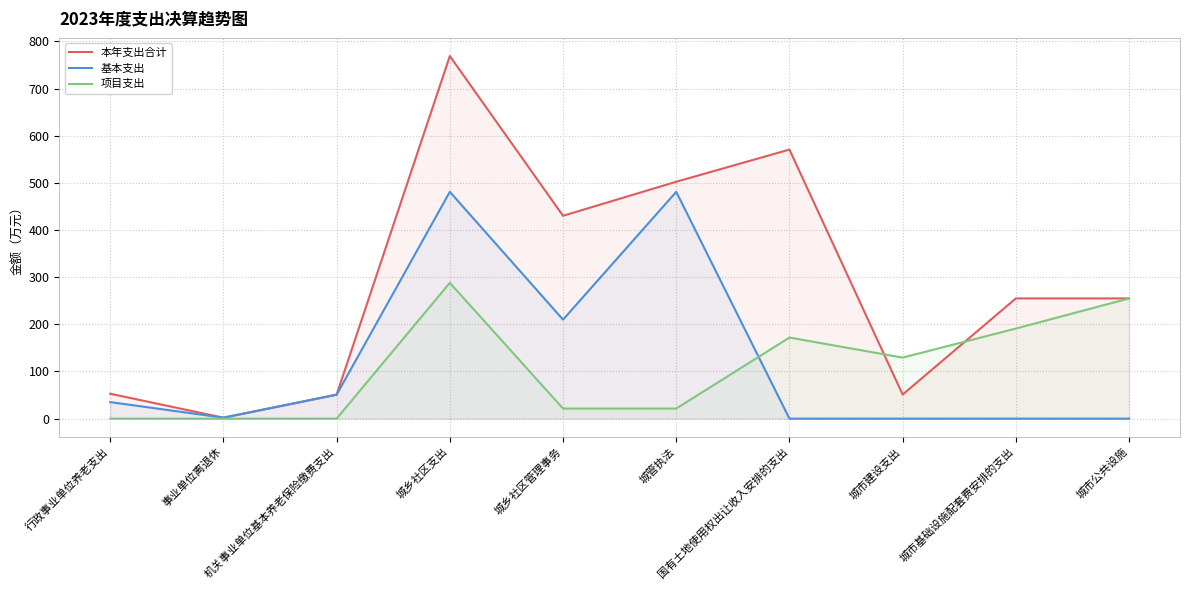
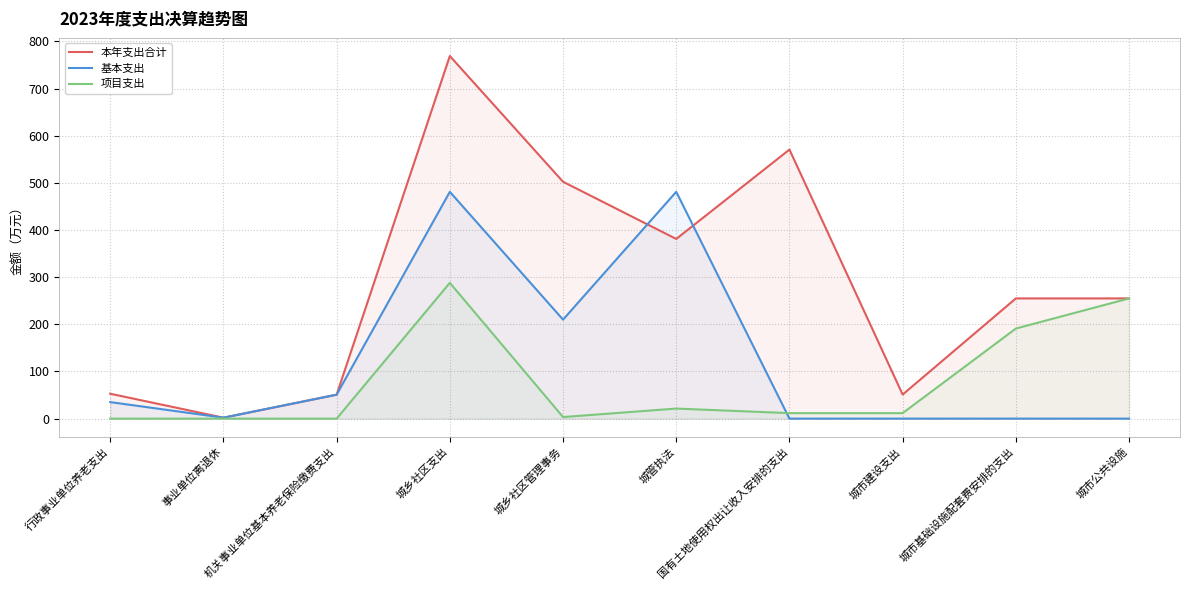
本年支出合计, 城乡社区管理事务: 430 -> 500
项目支出, 城乡社区管理事务: 20 -> 0
本年支出合计, 城管执法: 500 -> 380
项目支出, 国有土地使用权出让收入安排的支出: 170 -> 10
项目支出, 城市建设支出: 130 -> 10
